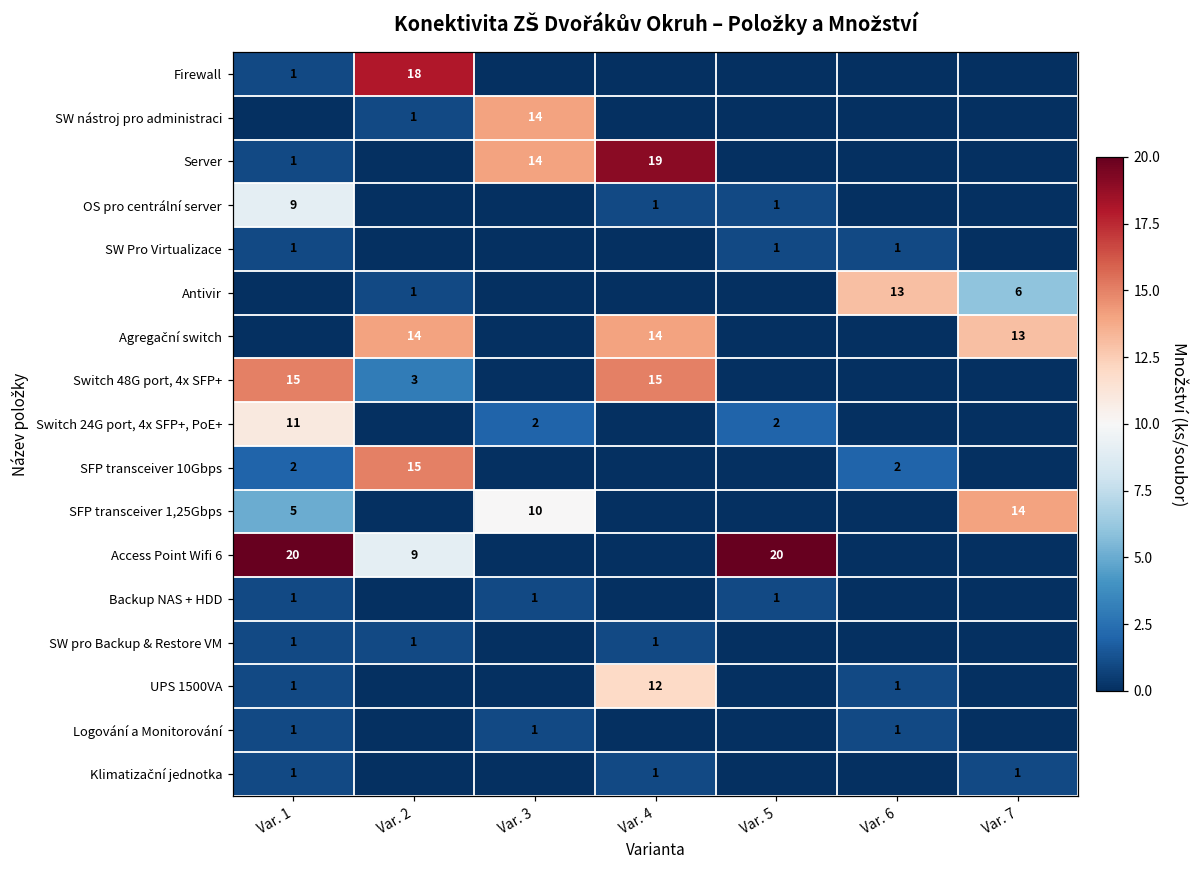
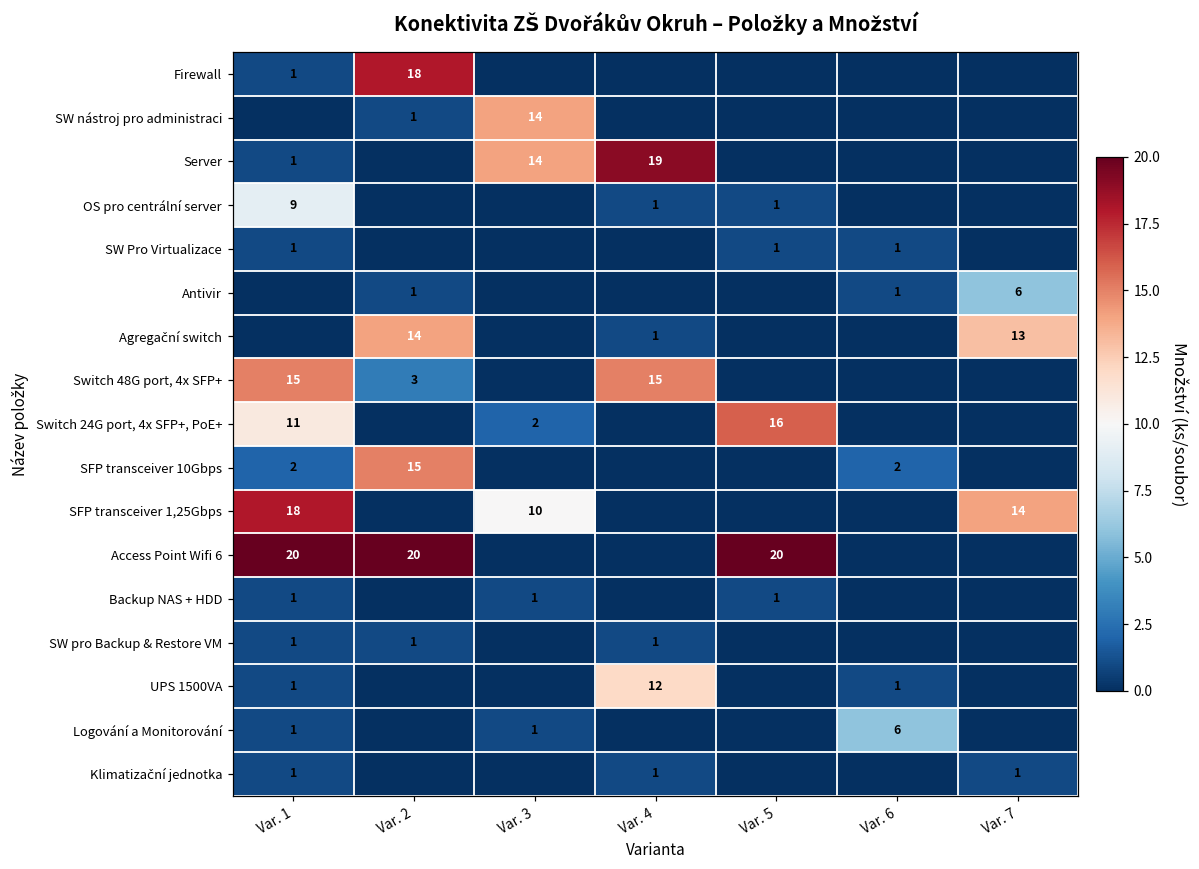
Antivir, Var. 6: 13 -> 1
Agregační switch, Var. 4: 14 -> 1
Switch 24G port, 4x SFP+, PoE+, Var. 5: 2 -> 16
SFP transceiver 1,25Gbps, Var. 1: 5 -> 18
Access Point Wifi 6, Var. 2: 9 -> 20
Logování a Monitorování, Var. 6: 1 -> 6
